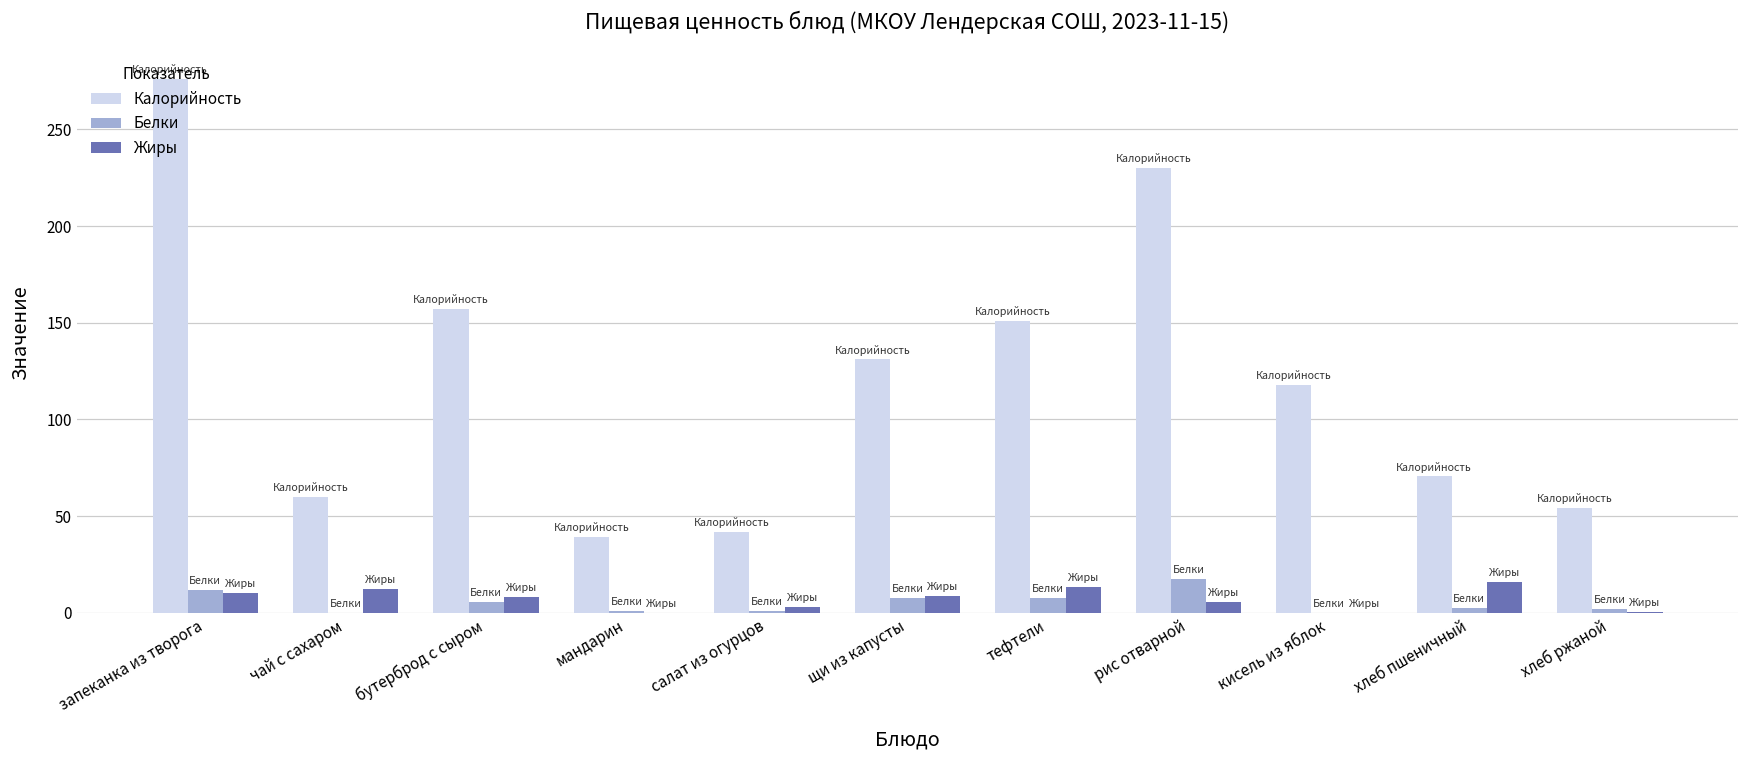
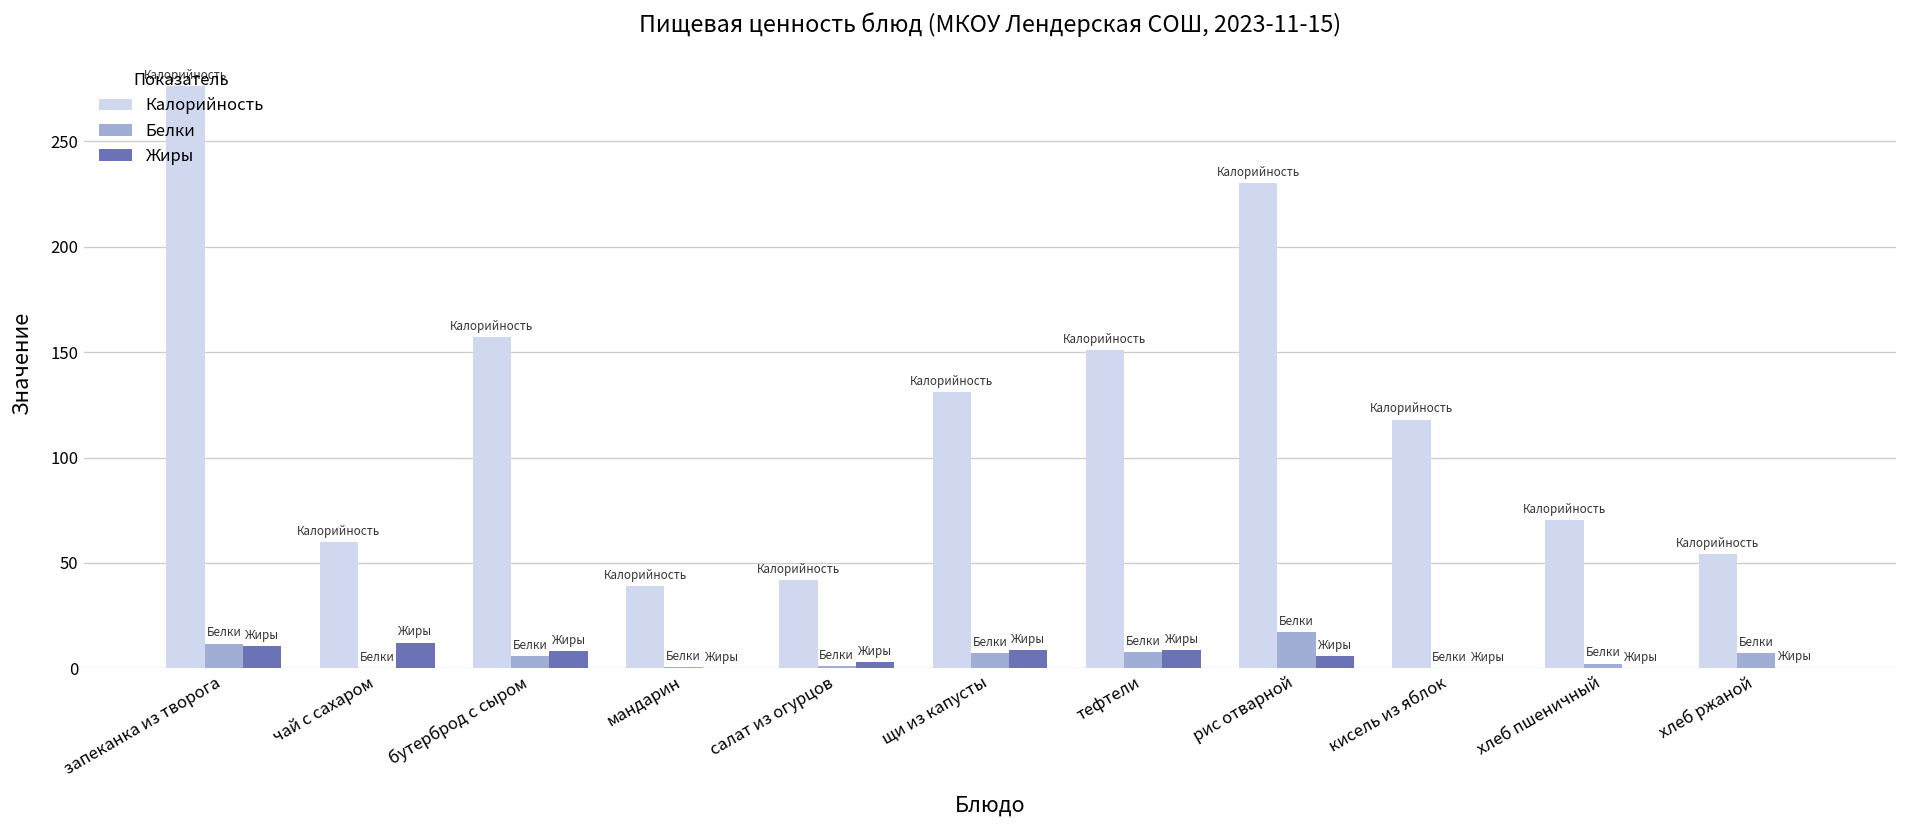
Жиры, тефтели: 13 -> 9
Жиры, хлеб пшеничный: 16 -> 0
Белки, хлеб ржаной: 2 -> 7
